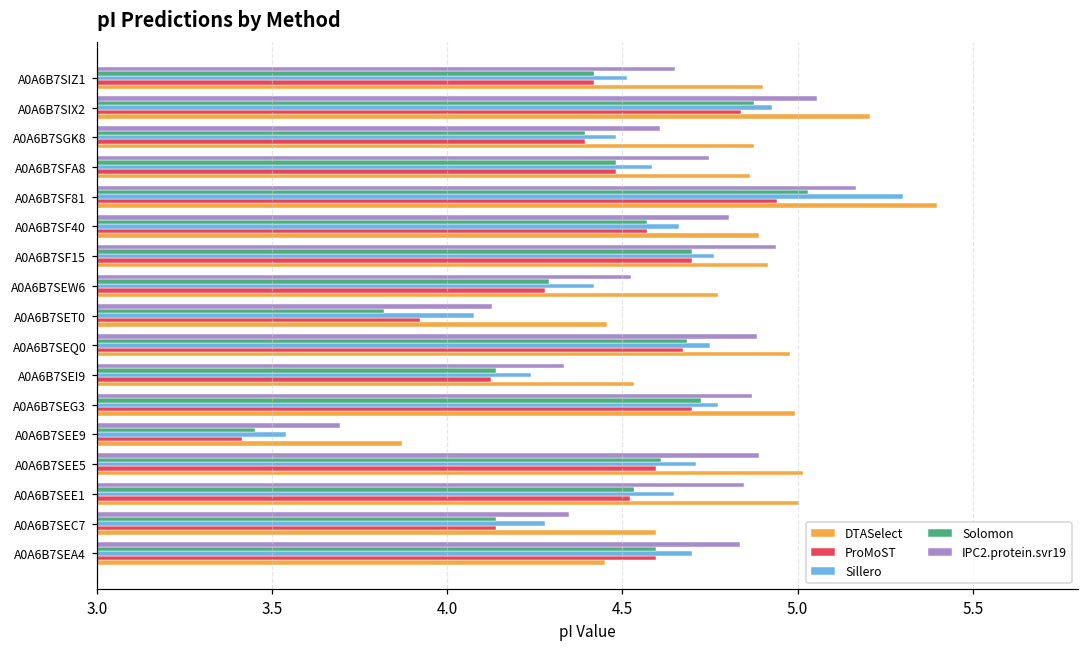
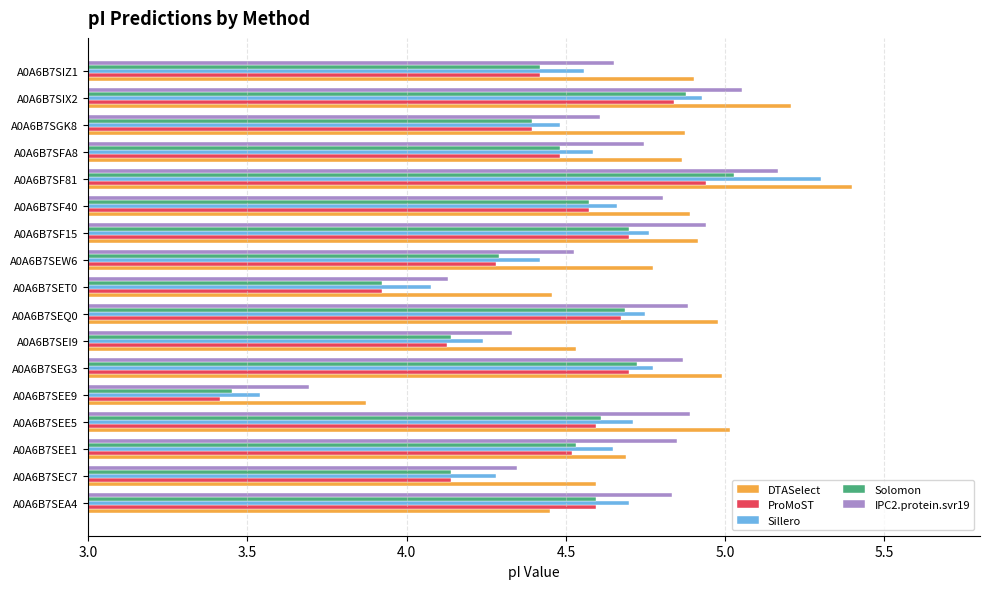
Sillero, A0A6B7SIZ1: 4.51 -> 4.56
Solomon, A0A6B7SET0: 3.82 -> 3.92
DTASelect, A0A6B7SEE1: 5.00 -> 4.69
